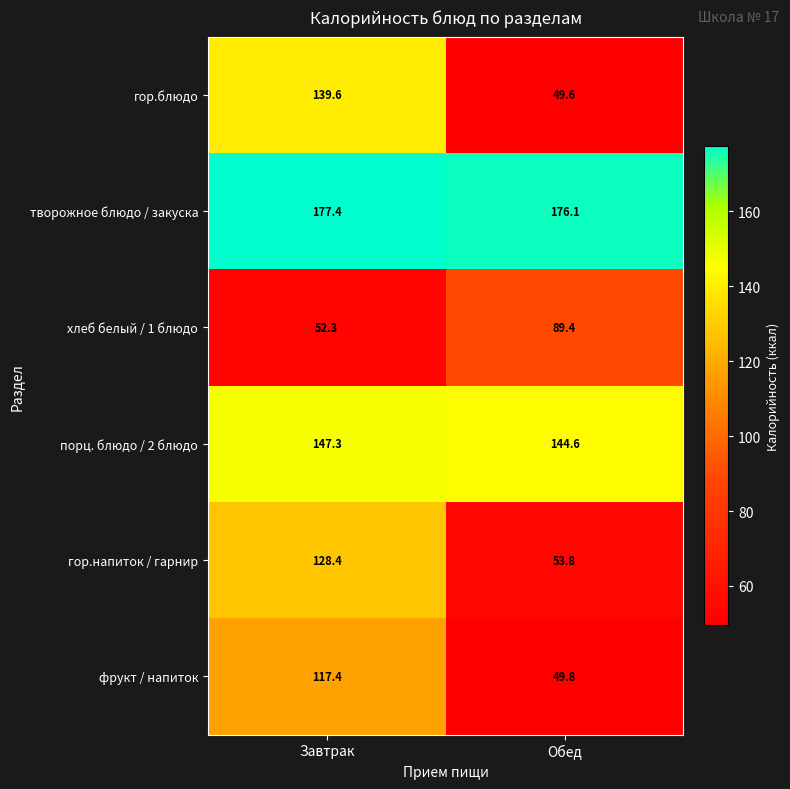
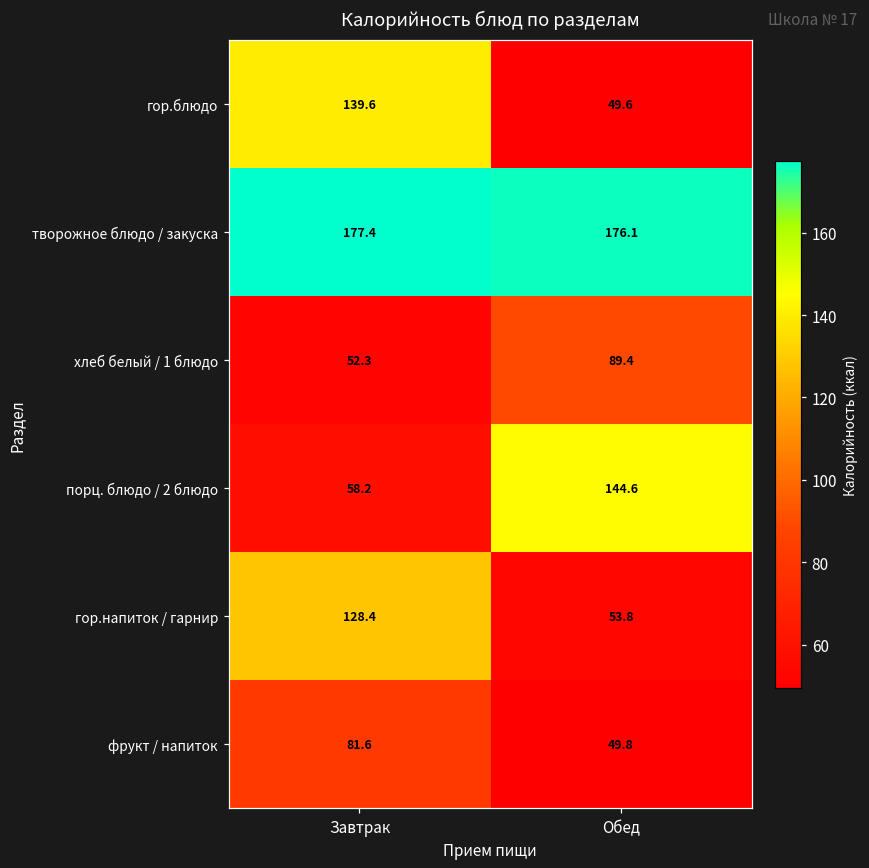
порц. блюдо / 2 блюдо, Завтрак: 147.3 -> 58.2
фрукт / напиток, Завтрак: 117.4 -> 81.6
